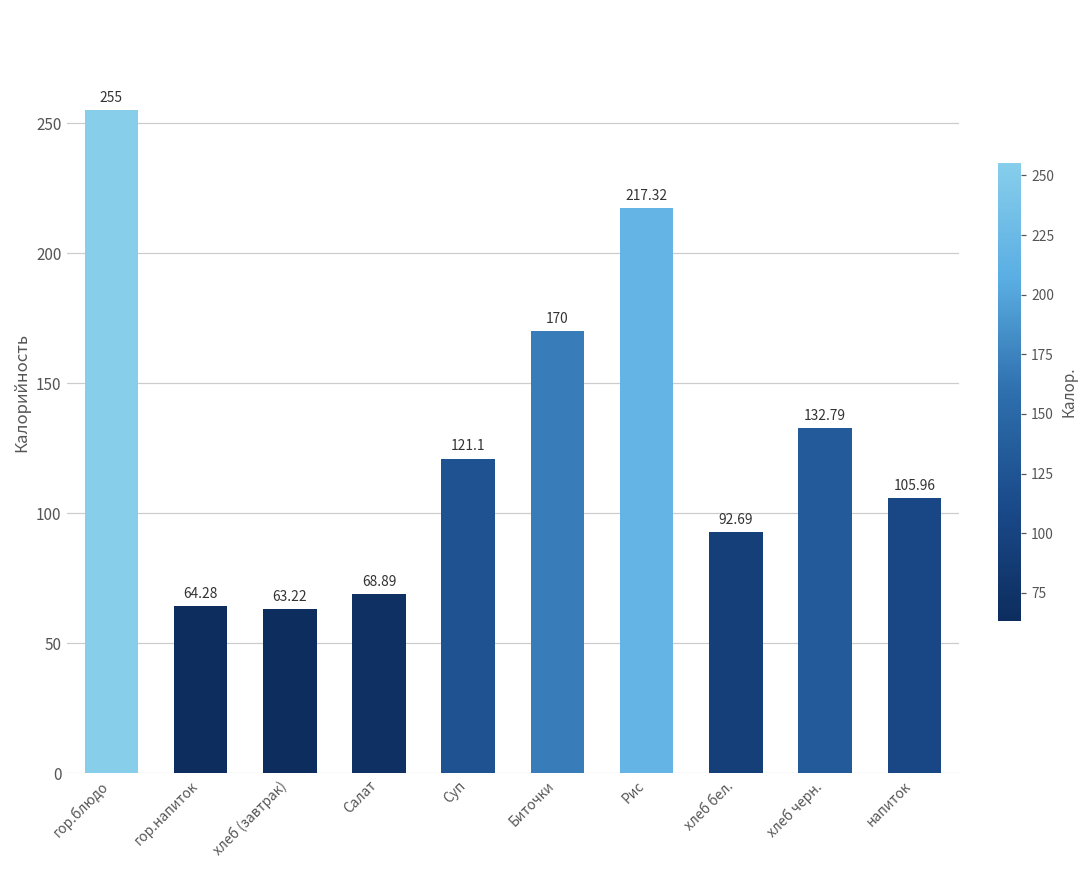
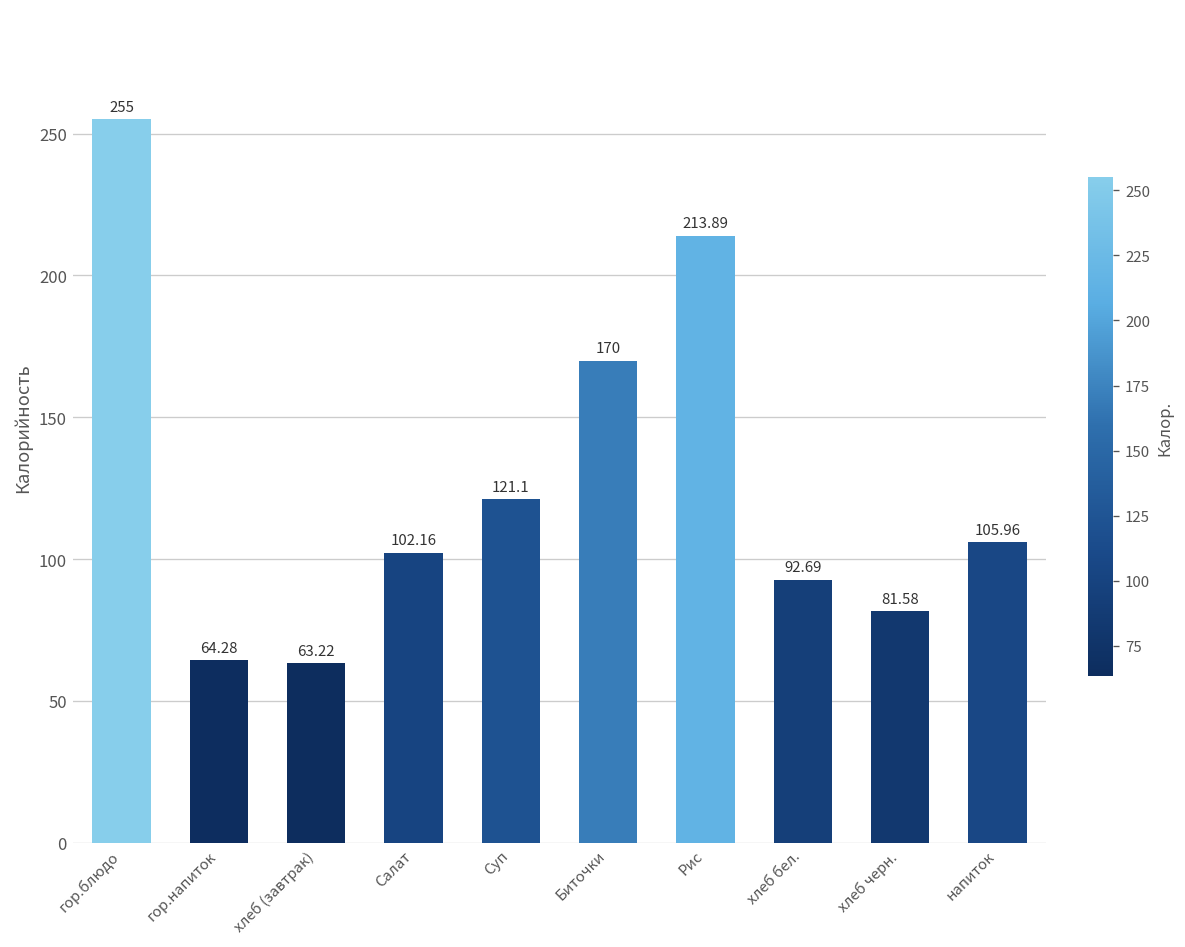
Салат: 68.89 -> 102.16
Рис: 217.32 -> 213.89
хлеб черн.: 132.79 -> 81.58
